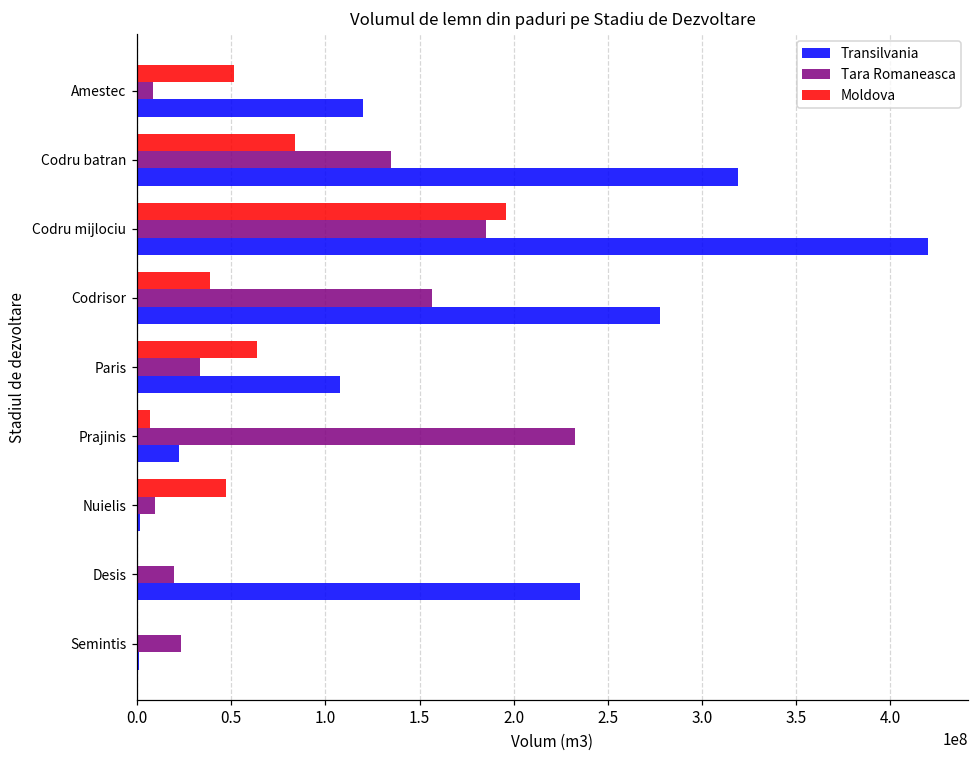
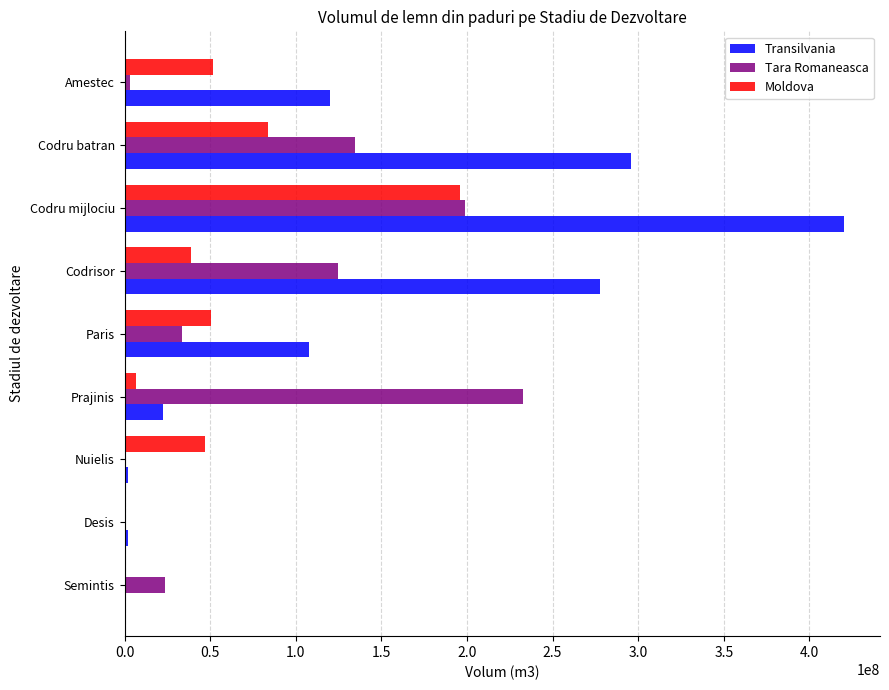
Tara Romaneasca, Amestec: 9000000 -> 3000000
Transilvania, Codru batran: 319000000 -> 296000000
Tara Romaneasca, Codru mijlociu: 185000000 -> 199000000
Tara Romaneasca, Codrisor: 157000000 -> 124000000
Moldova, Paris: 64000000 -> 51000000
Tara Romaneasca, Nuielis: 10000000 -> 1000000
Tara Romaneasca, Desis: 20000000 -> 0
Transilvania, Desis: 235000000 -> 2000000
